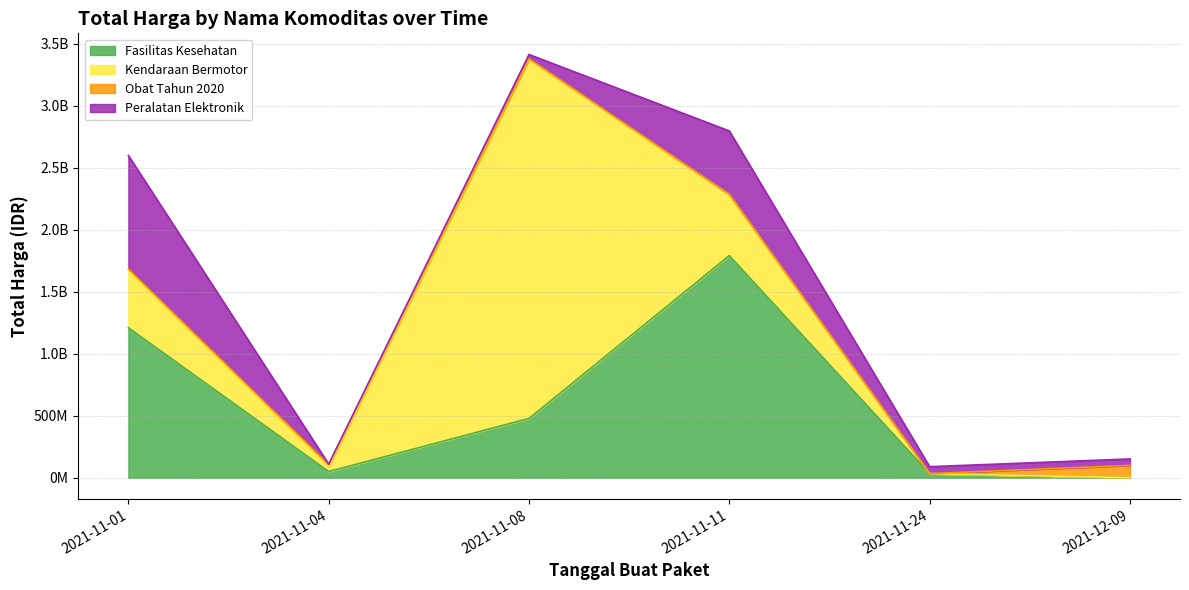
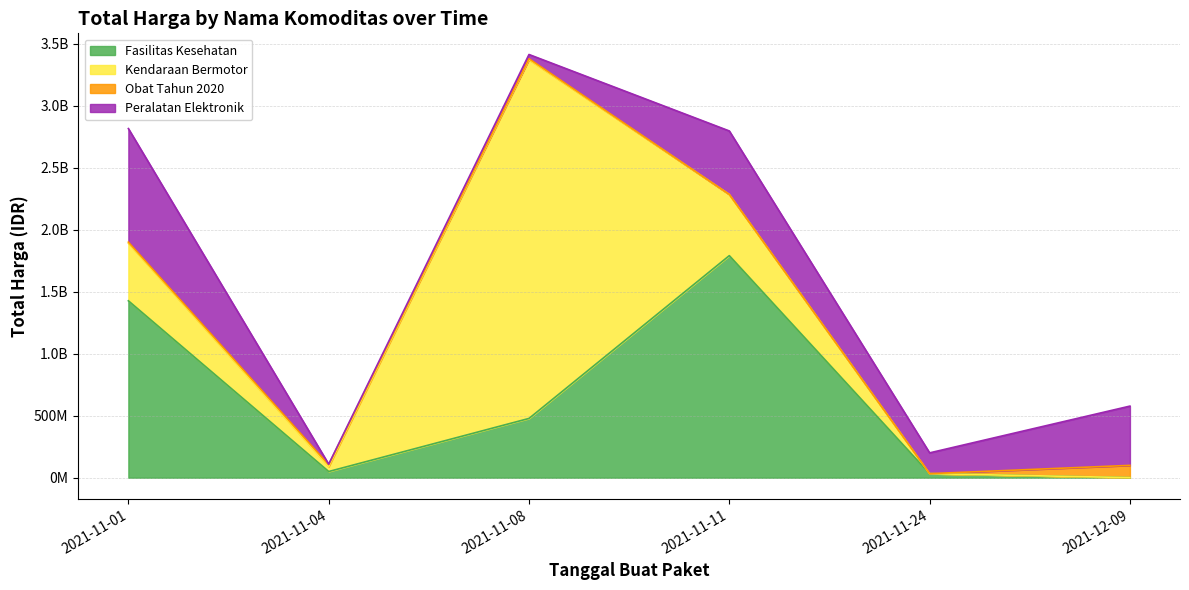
Fasilitas Kesehatan, 2021-11-01: 1210000000 -> 1430000000
Peralatan Elektronik, 2021-11-24: 60000000 -> 170000000
Peralatan Elektronik, 2021-12-09: 50000000 -> 480000000
